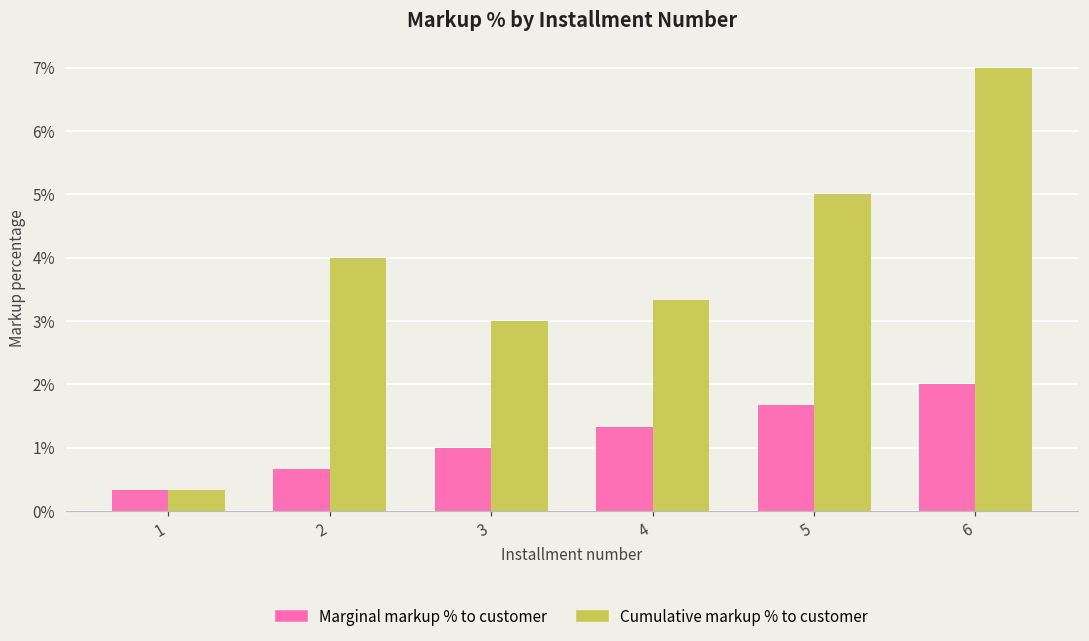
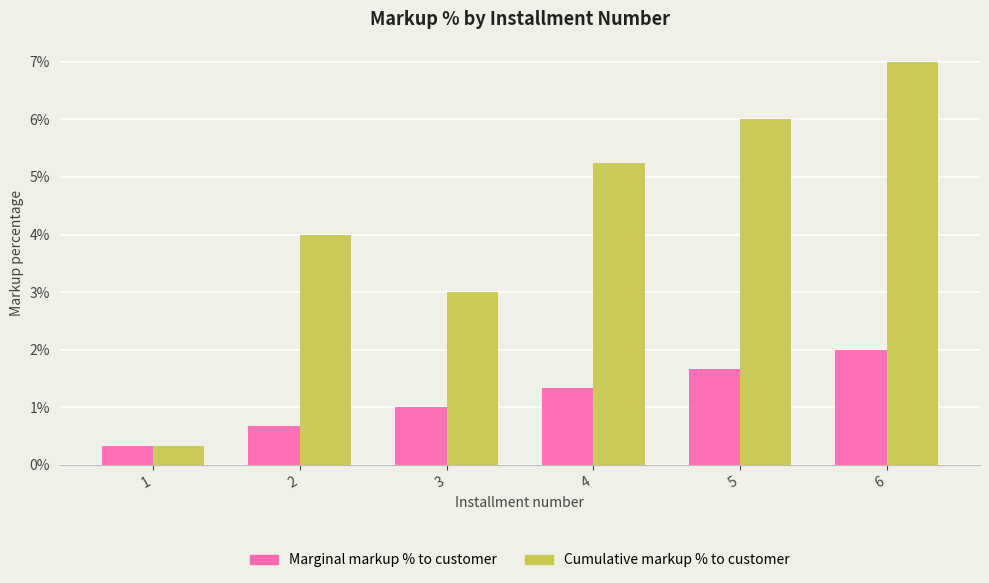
Cumulative markup % to customer, 4: 3.3% -> 5.2%
Cumulative markup % to customer, 5: 5.0% -> 6.0%
